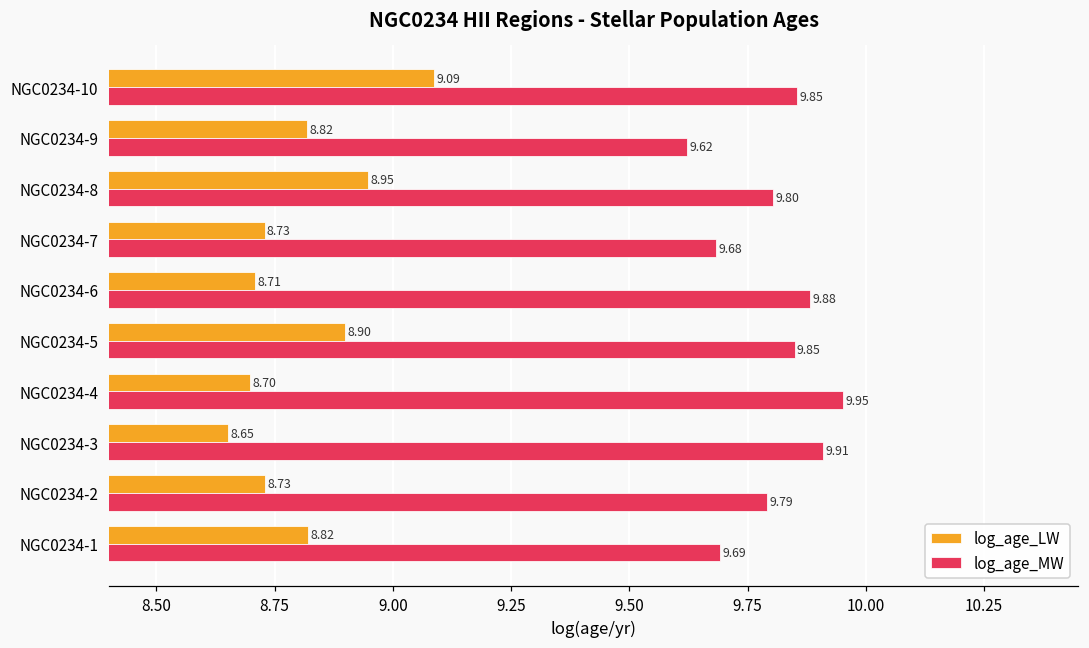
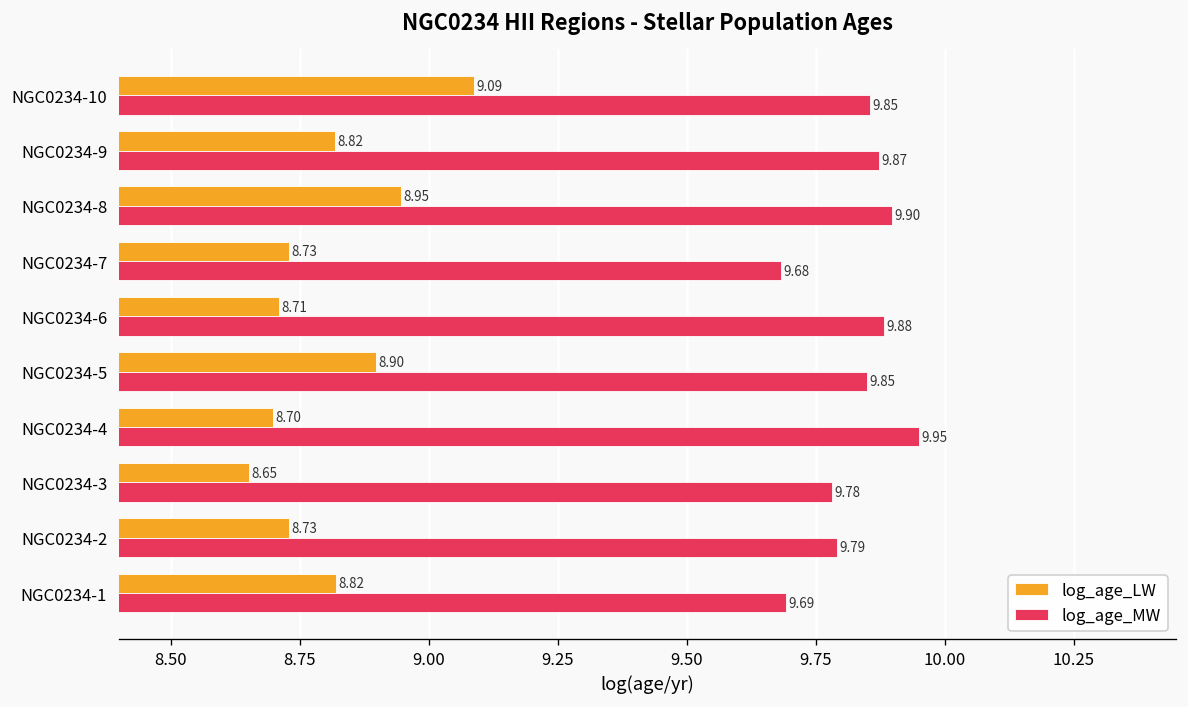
log_age_MW, NGC0234-9: 9.62 -> 9.87
log_age_MW, NGC0234-8: 9.80 -> 9.90
log_age_MW, NGC0234-3: 9.91 -> 9.78
